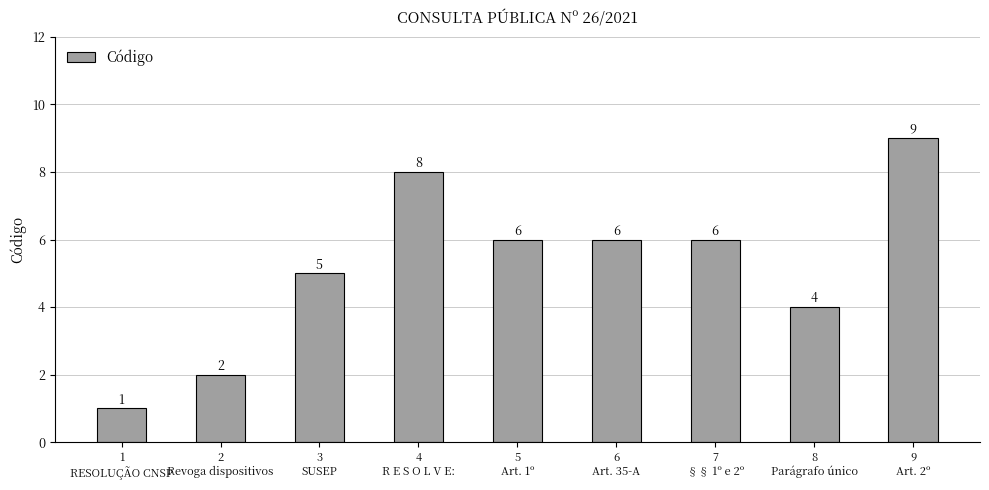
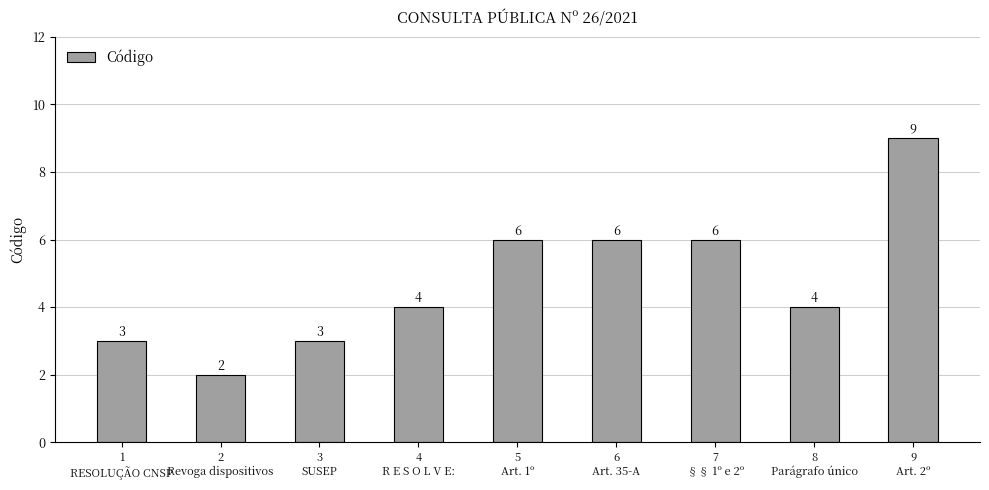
1 RESOLUÇÃO CNSP: 1 -> 3
3 SUSEP: 5 -> 3
4 R E S O L V E:: 8 -> 4
